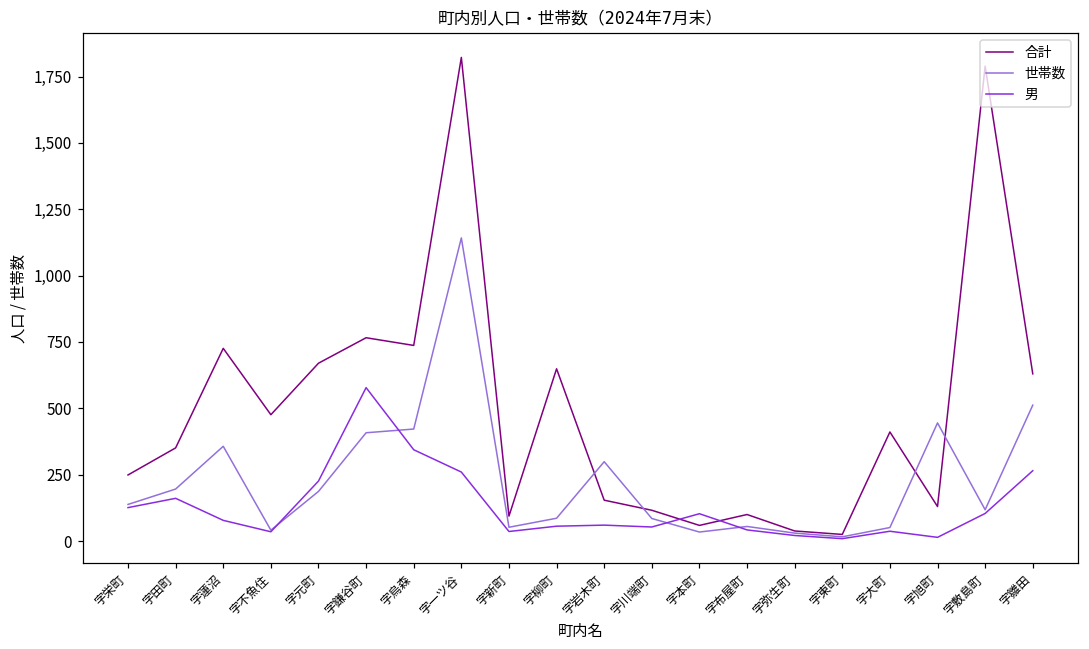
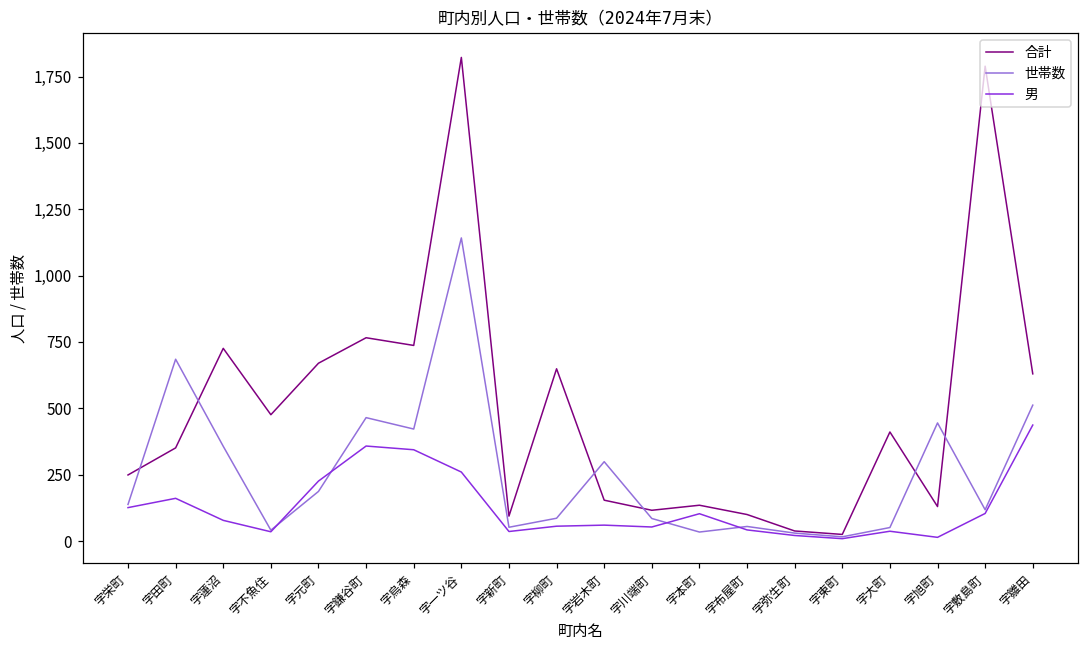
世帯数, 字田町: 200 -> 690
世帯数, 字鎌谷町: 410 -> 470
男, 字鎌谷町: 580 -> 360
合計, 字本町: 60 -> 140
男, 字雛田: 270 -> 440
